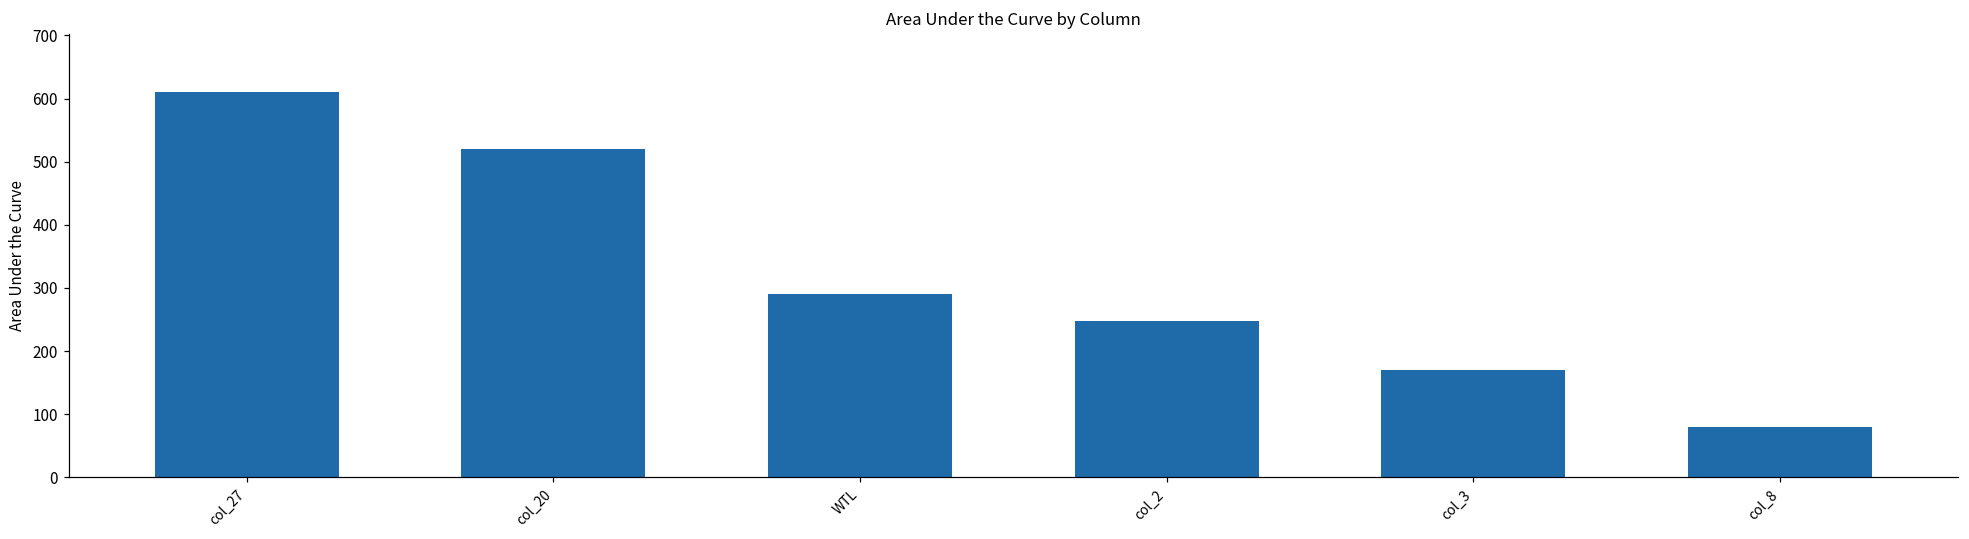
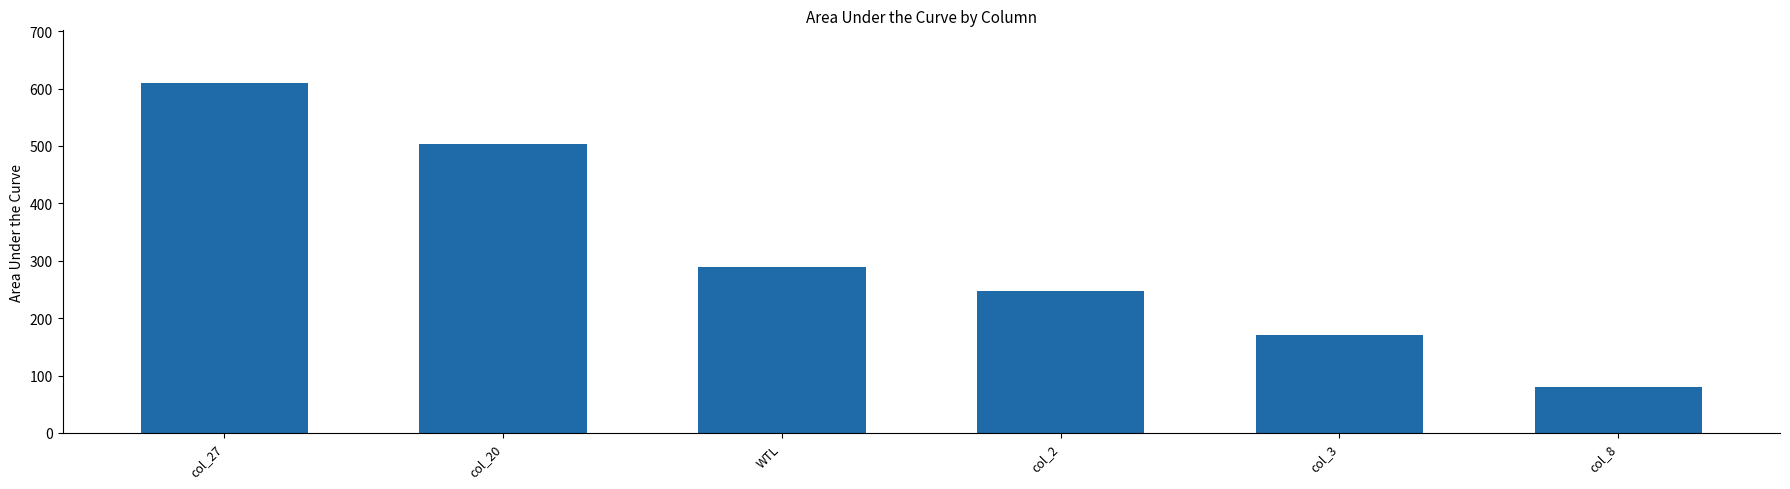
col_20: 520 -> 500
